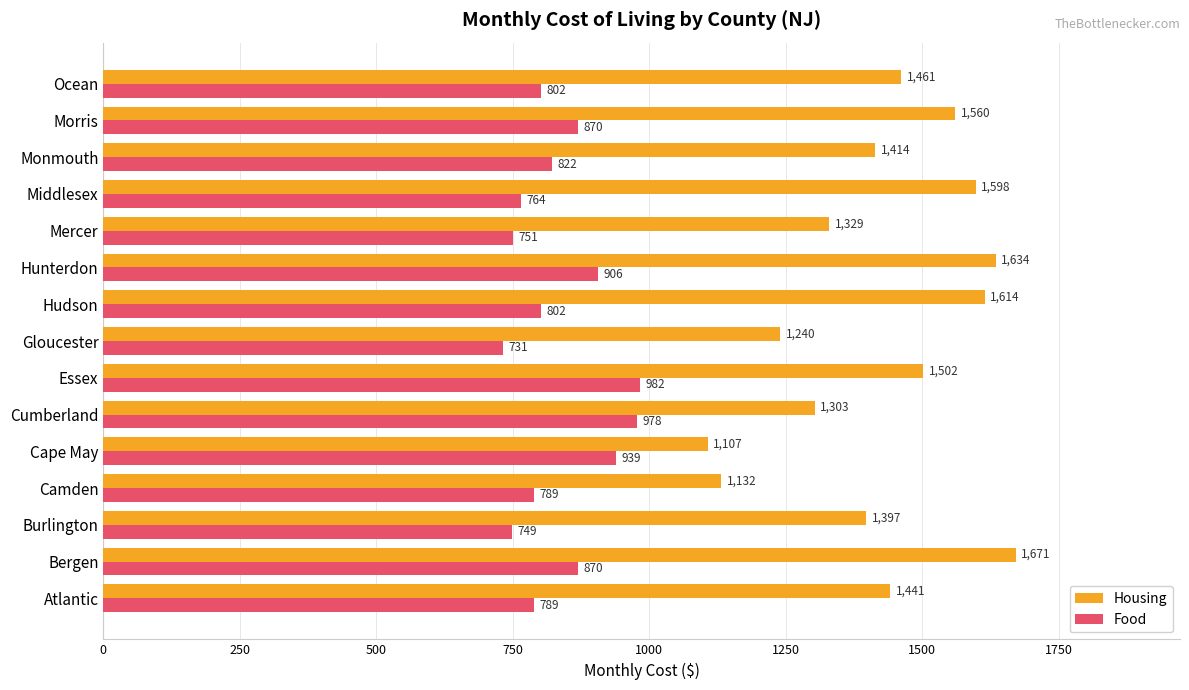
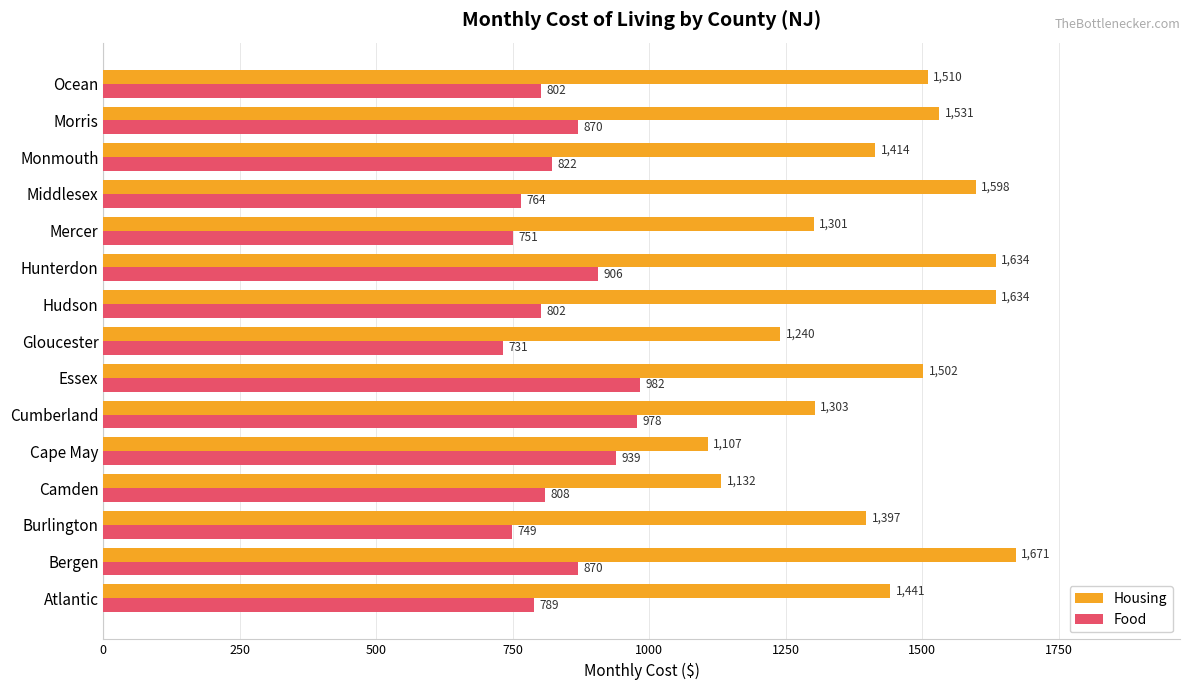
Housing, Ocean: 1,461 -> 1,510
Housing, Morris: 1,560 -> 1,531
Housing, Mercer: 1,329 -> 1,301
Housing, Hudson: 1,614 -> 1,634
Food, Camden: 789 -> 808
